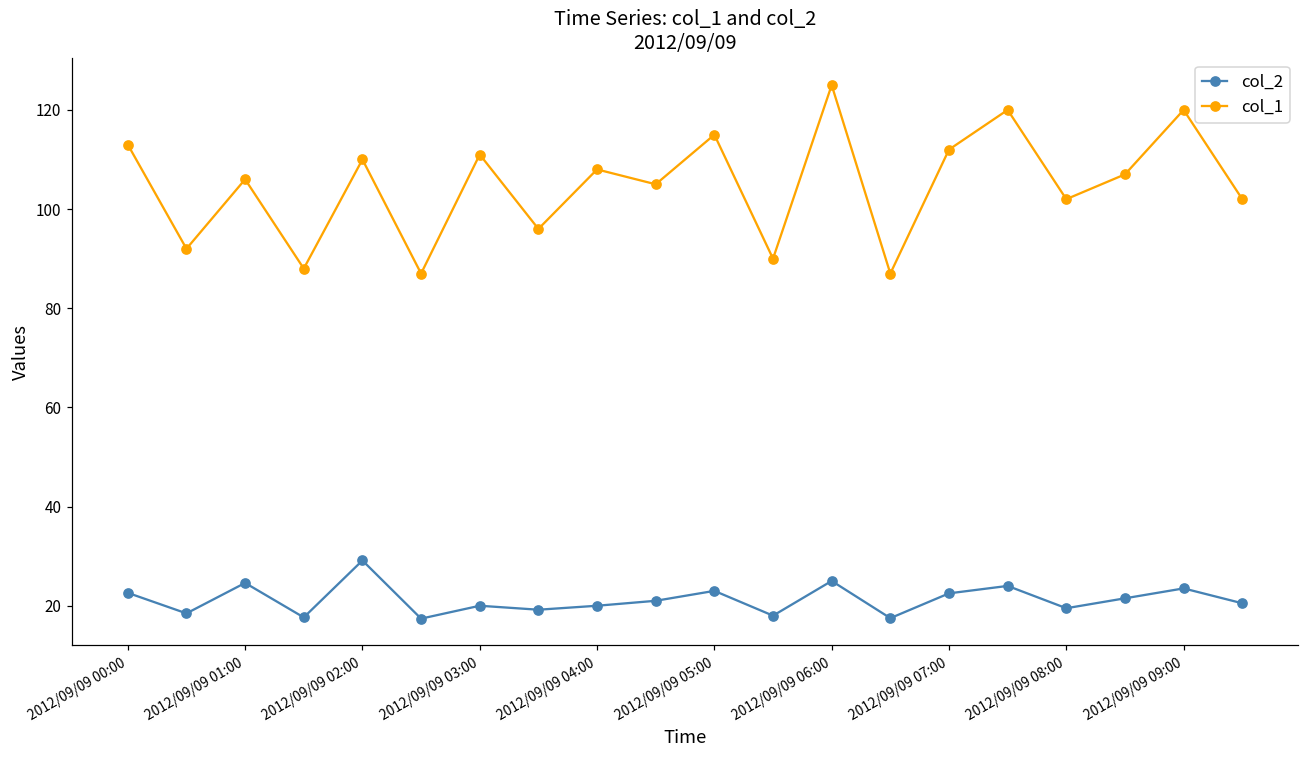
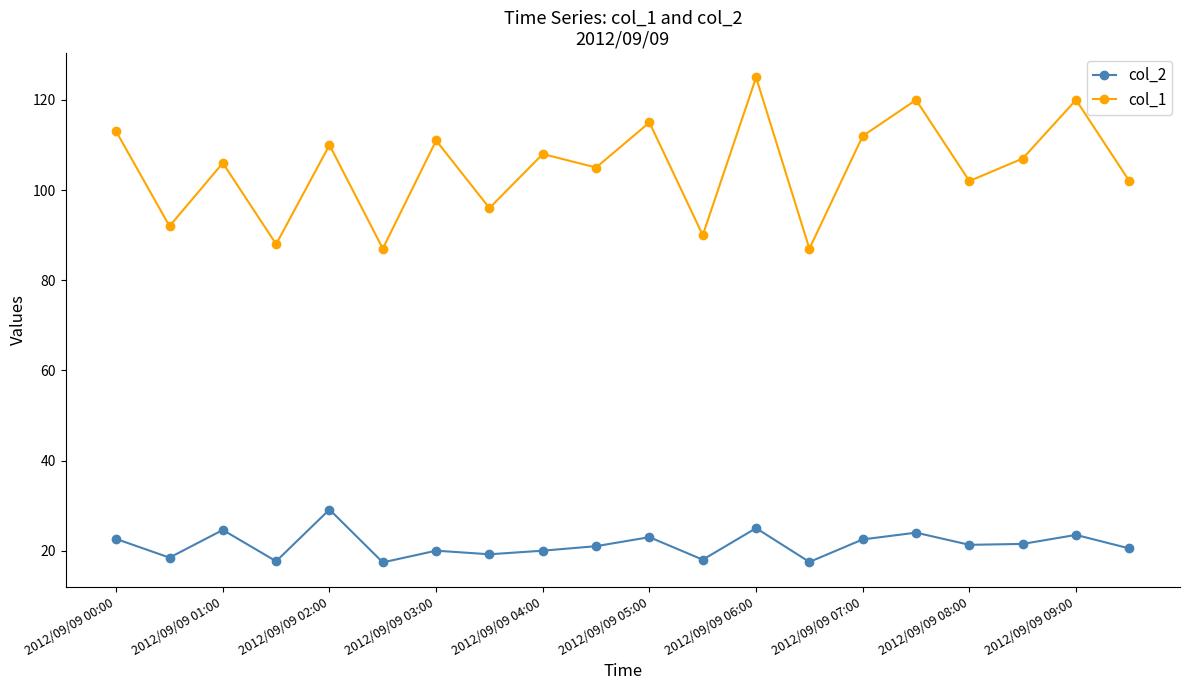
col_2, 2012/09/09 08:00: 20 -> 21
